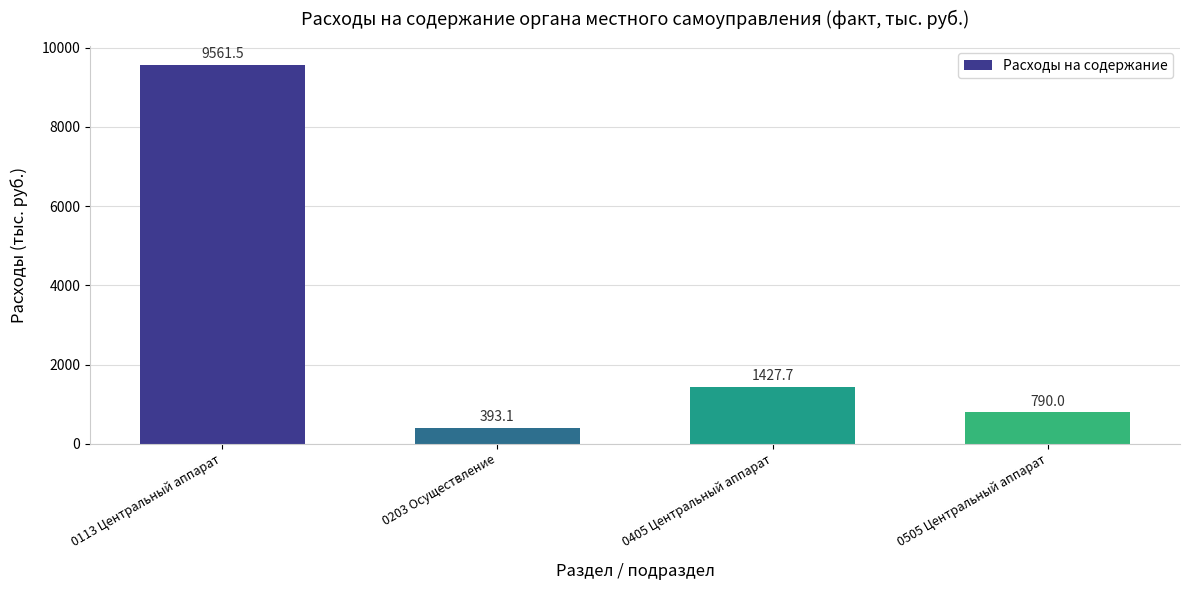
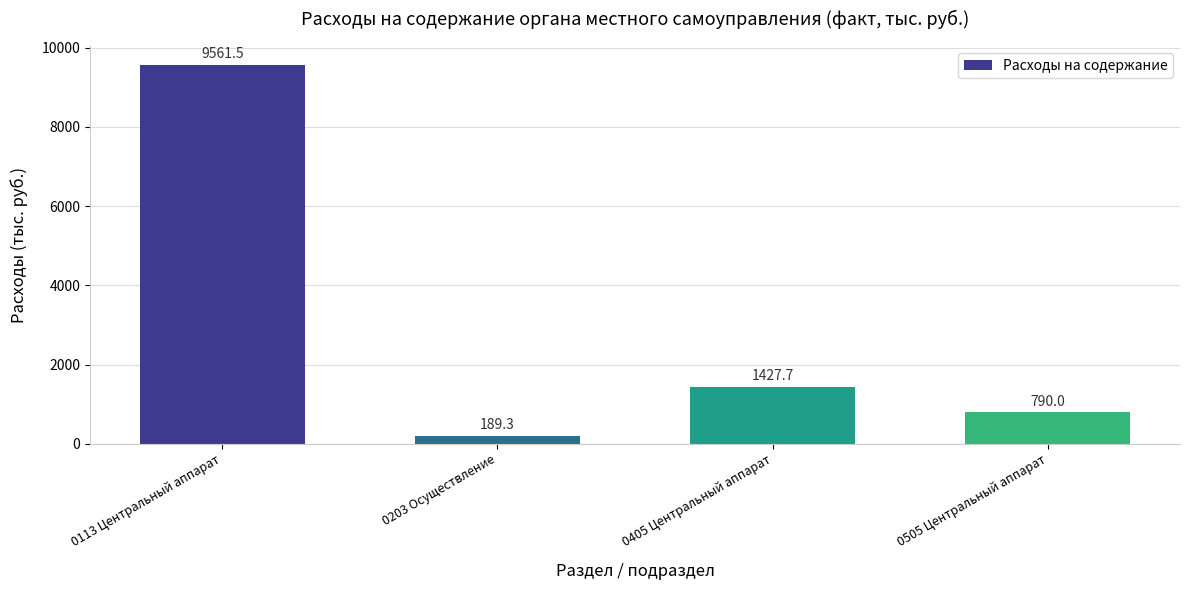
0203 Осуществление: 393.1 -> 189.3
